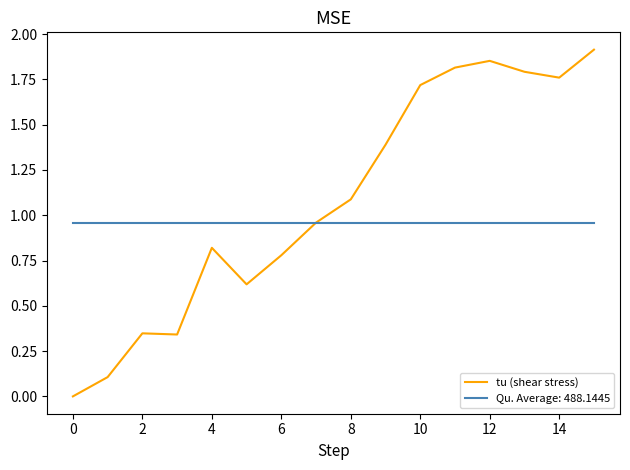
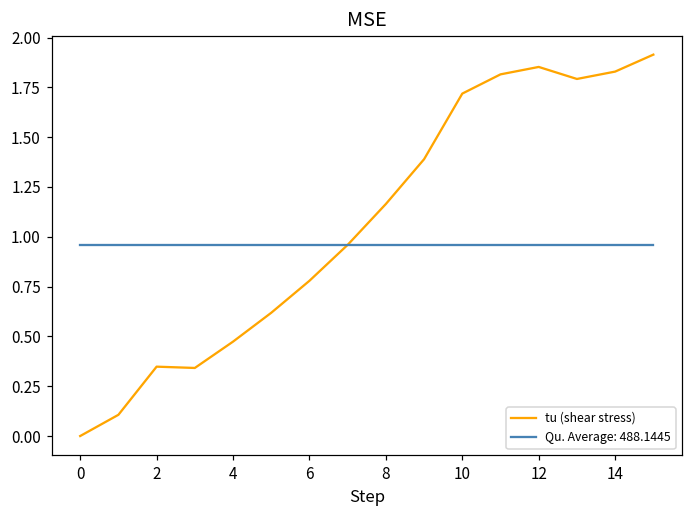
tu (shear stress), 4: 0.82 -> 0.47
tu (shear stress), 8: 1.09 -> 1.16
tu (shear stress), 14: 1.76 -> 1.83
